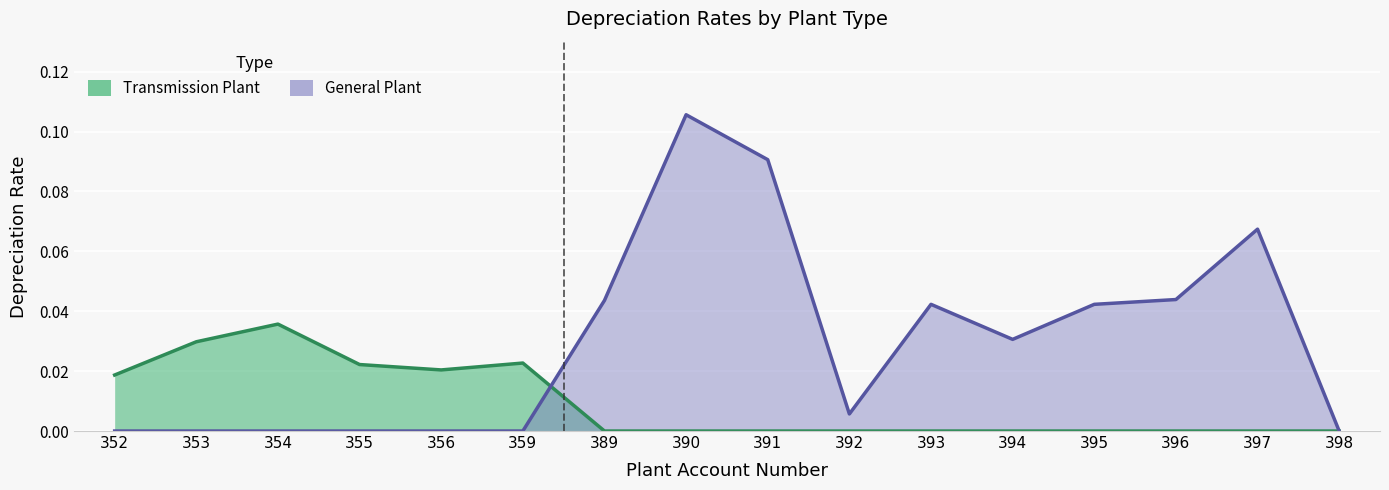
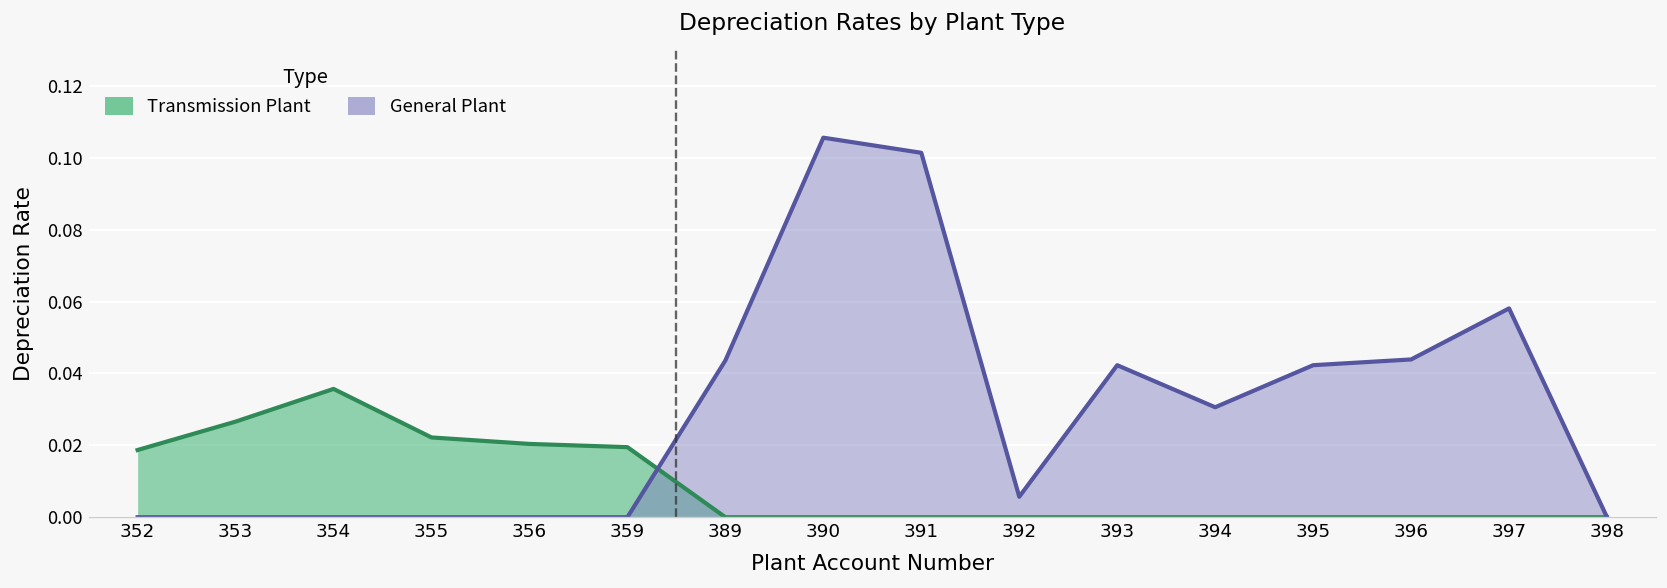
Transmission Plant, 353: 0.030 -> 0.027
Transmission Plant, 359: 0.023 -> 0.020
General Plant, 391: 0.091 -> 0.101
General Plant, 397: 0.067 -> 0.058
